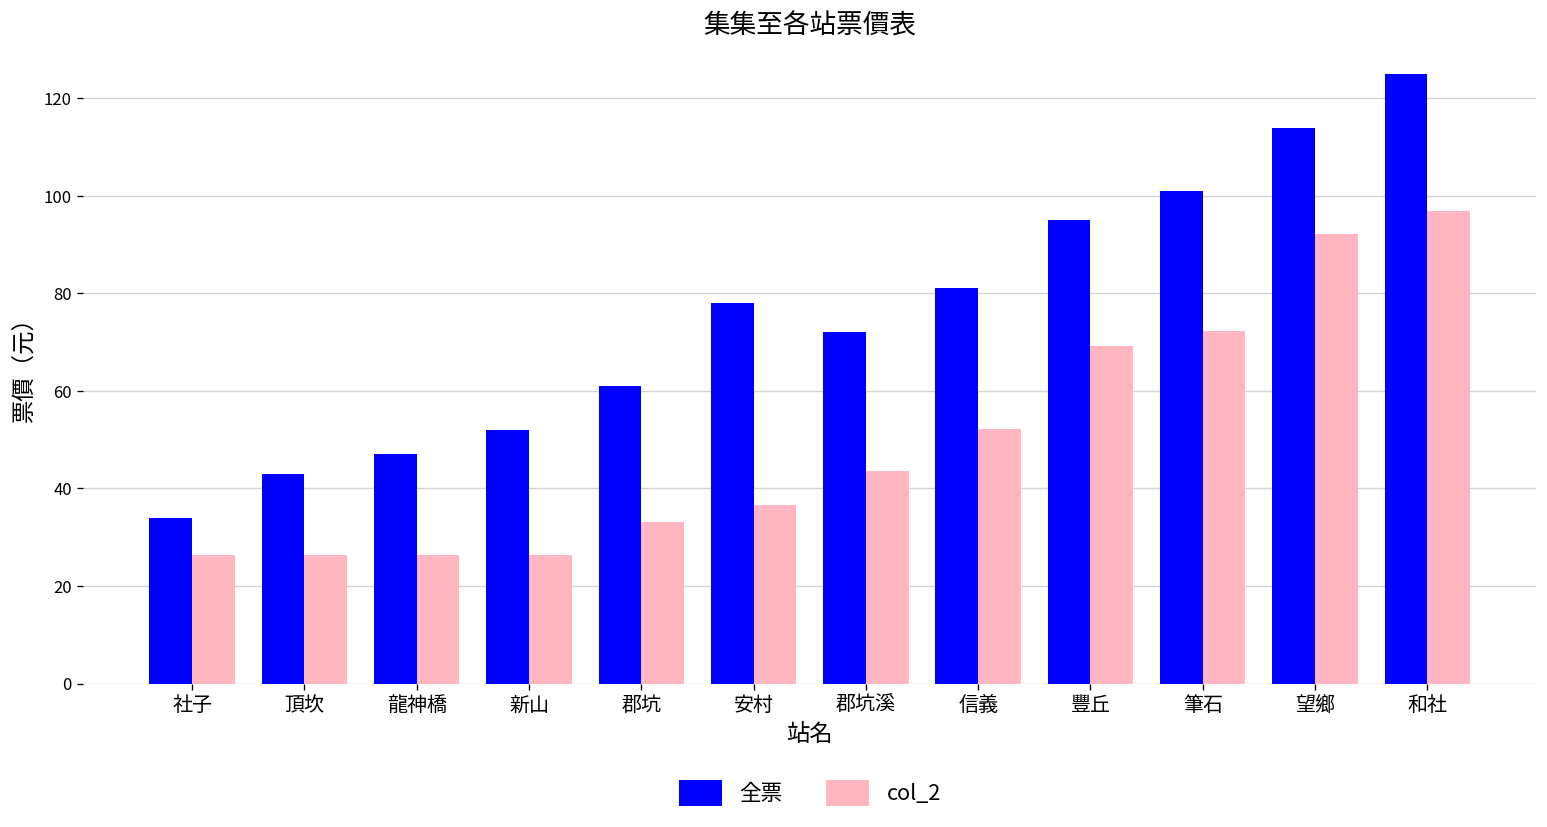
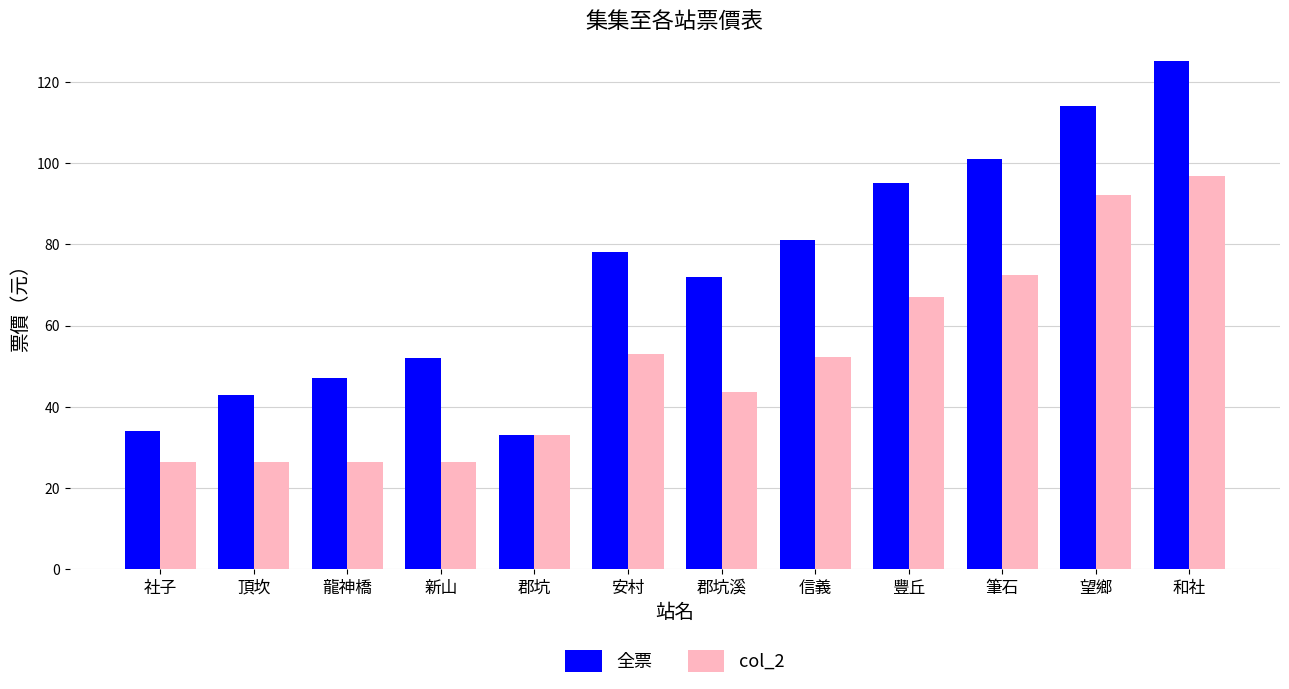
全票, 郡坑: 61 -> 33
col_2, 安村: 37 -> 53
col_2, 豐丘: 69 -> 67
